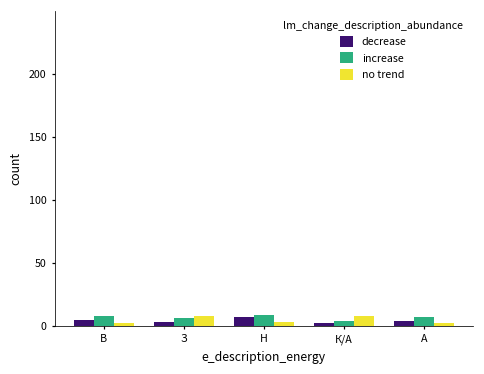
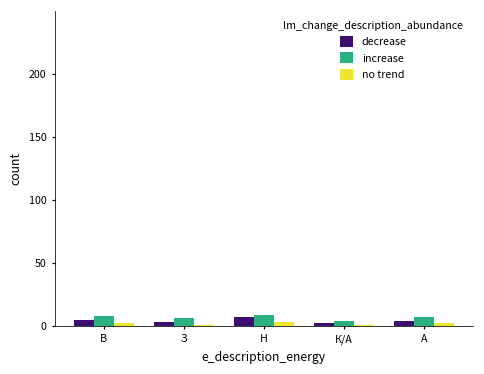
no trend, З: 8 -> 1
no trend, К/А: 8 -> 1
